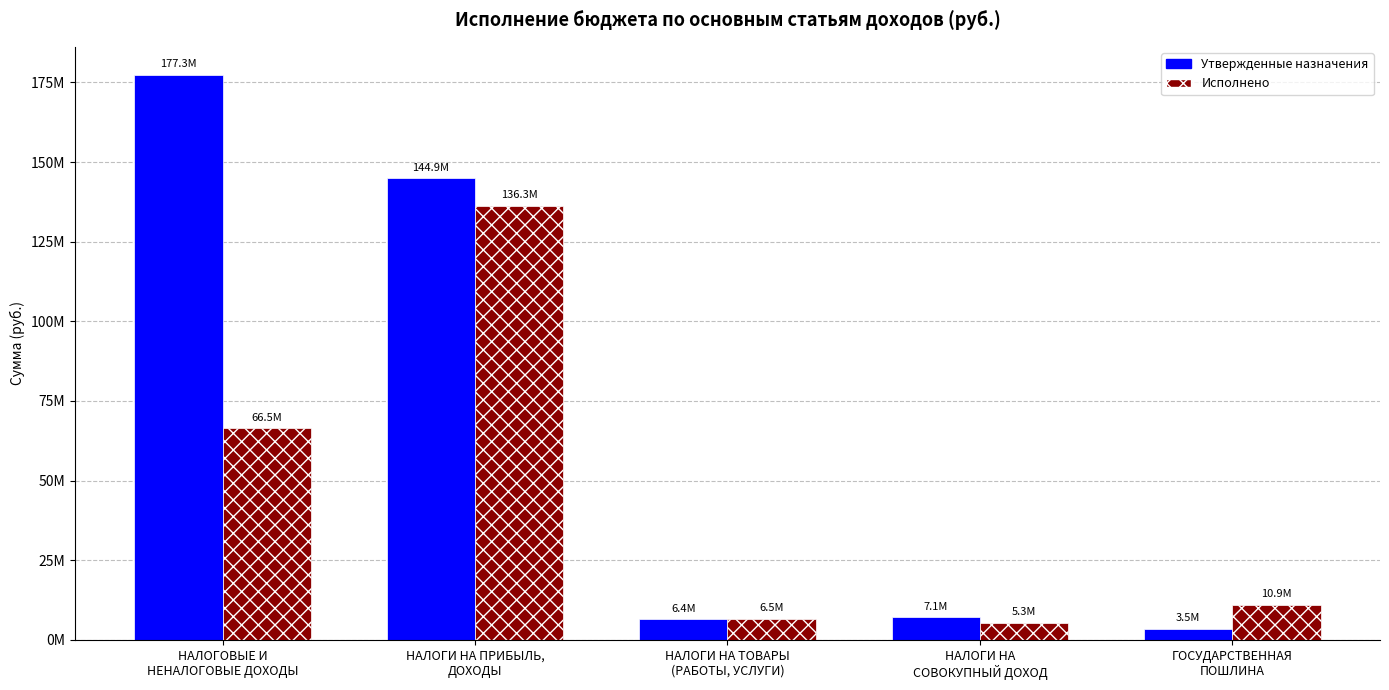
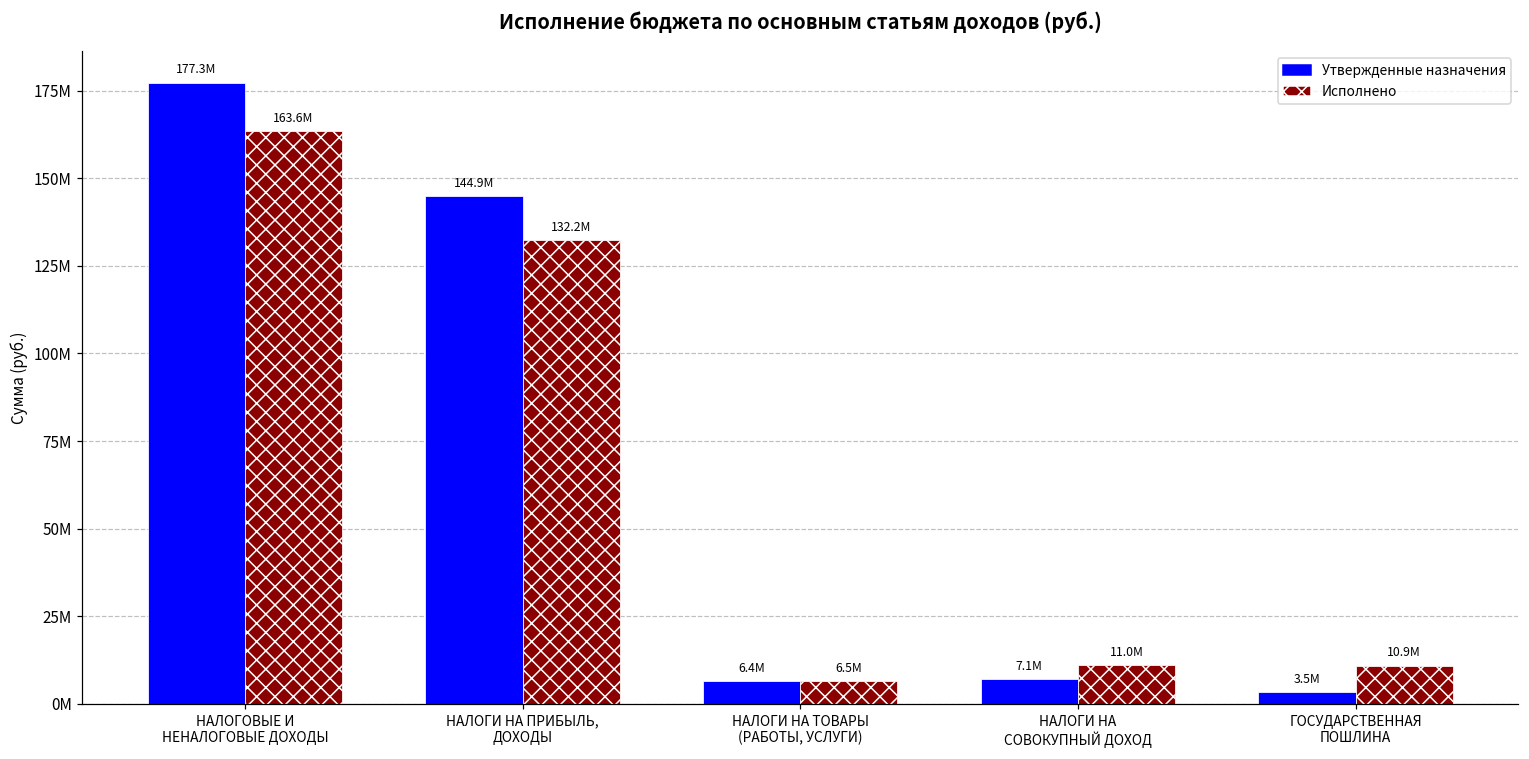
Исполнено, НАЛОГОВЫЕ И НЕНАЛОГОВЫЕ ДОХОДЫ: 66.5M -> 163.6M
Исполнено, НАЛОГИ НА ПРИБЫЛЬ, ДОХОДЫ: 136.3M -> 132.2M
Исполнено, НАЛОГИ НА СОВОКУПНЫЙ ДОХОД: 5.3M -> 11.0M
